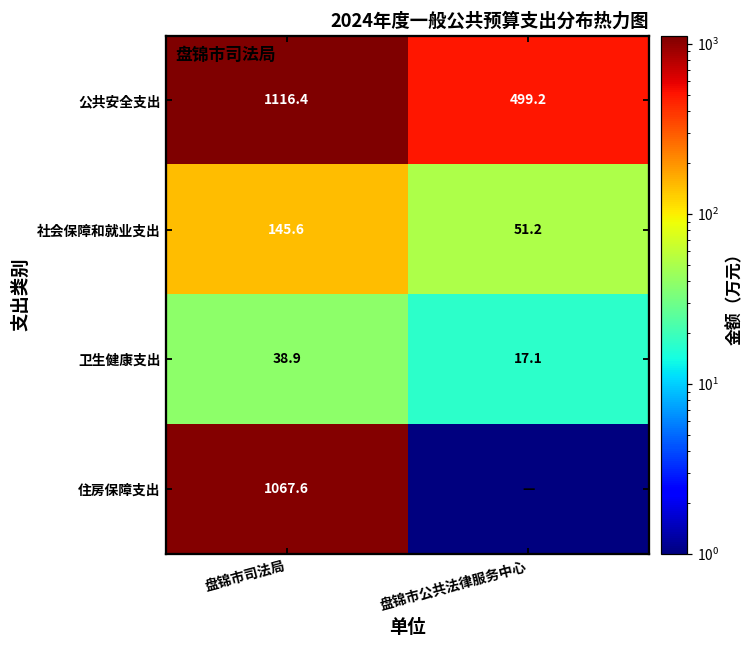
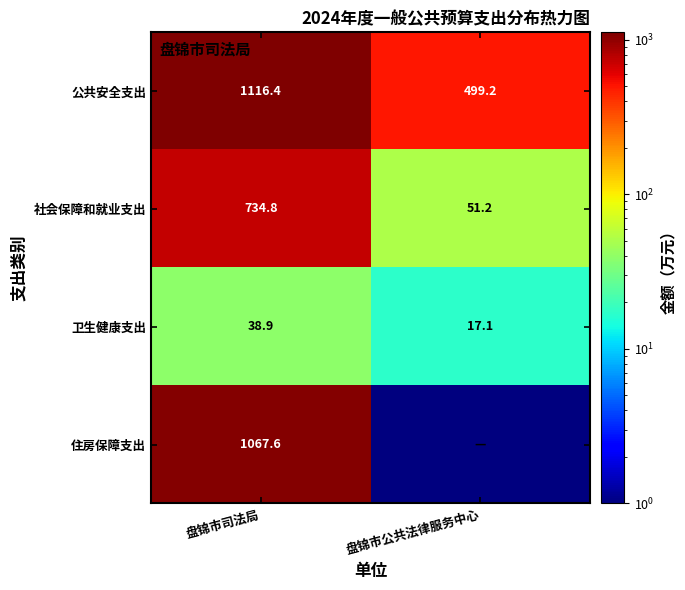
社会保障和就业支出, 盘锦市司法局: 145.6 -> 734.8
